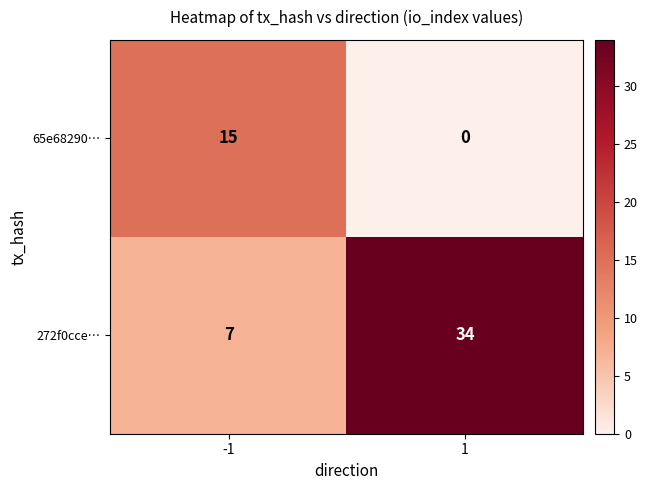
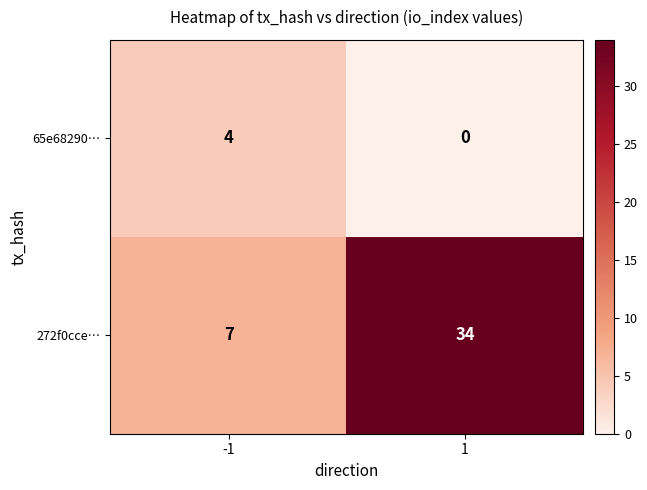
65e68290…, -1: 15 -> 4
